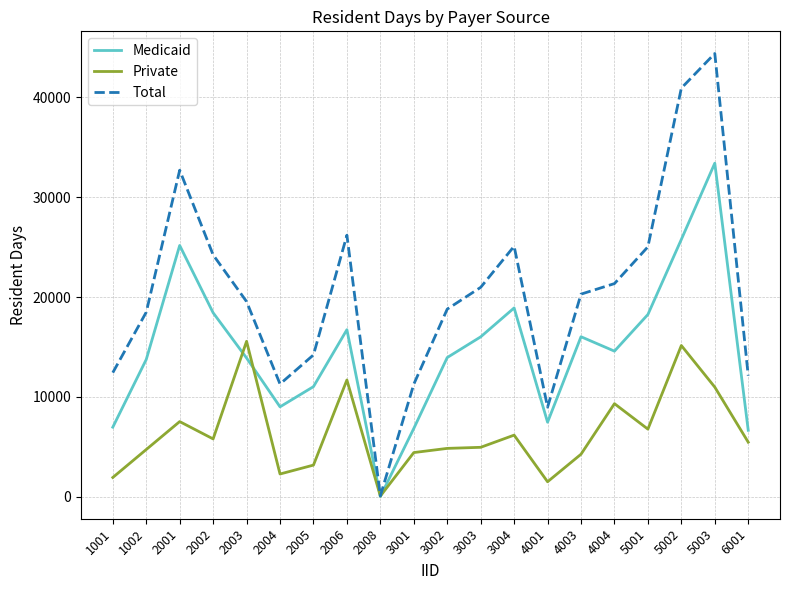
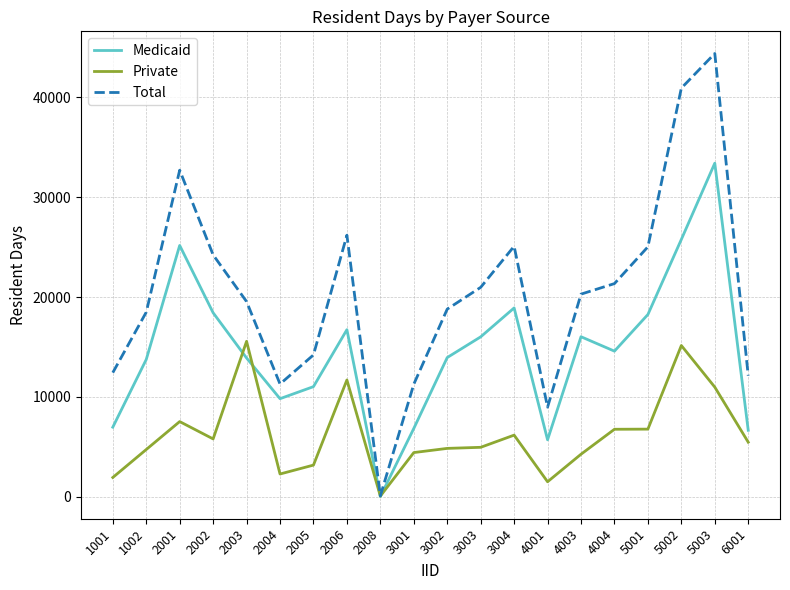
Medicaid, 2004: 9000 -> 10000
Medicaid, 4001: 7000 -> 6000
Private, 4004: 9000 -> 7000
